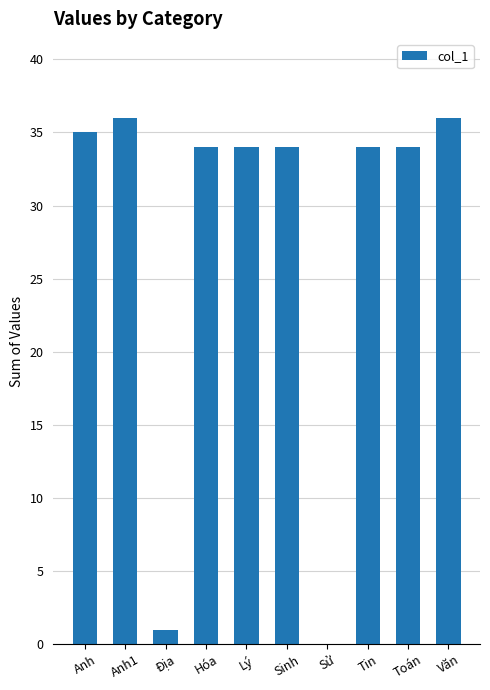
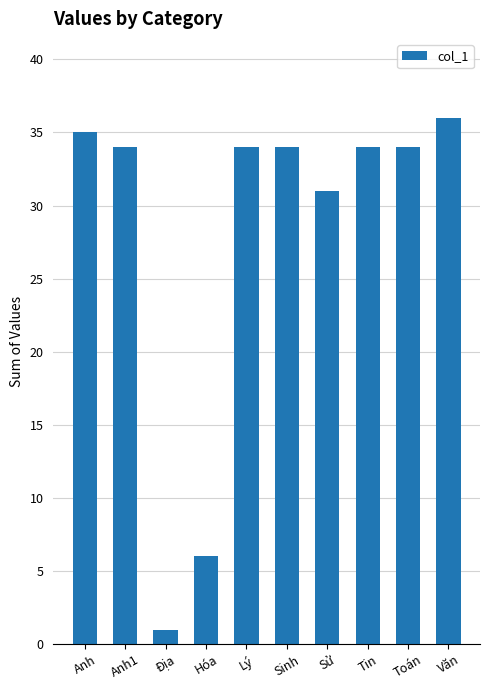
Anh1: 36 -> 34
Hóa: 34 -> 6
Sử: 0 -> 31
